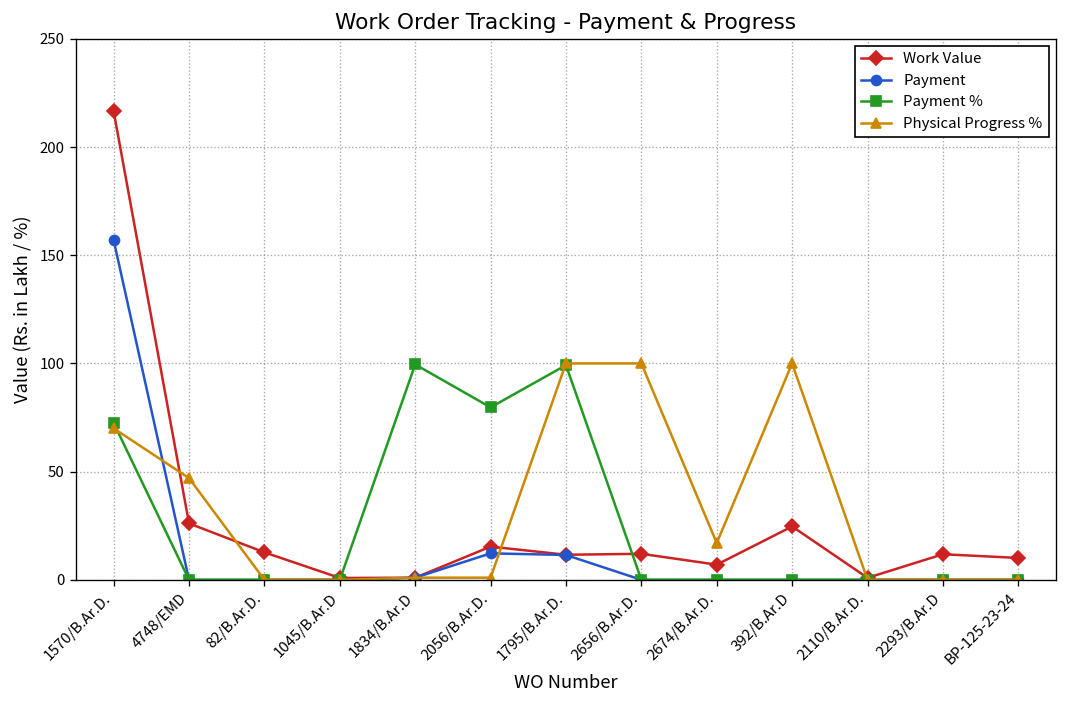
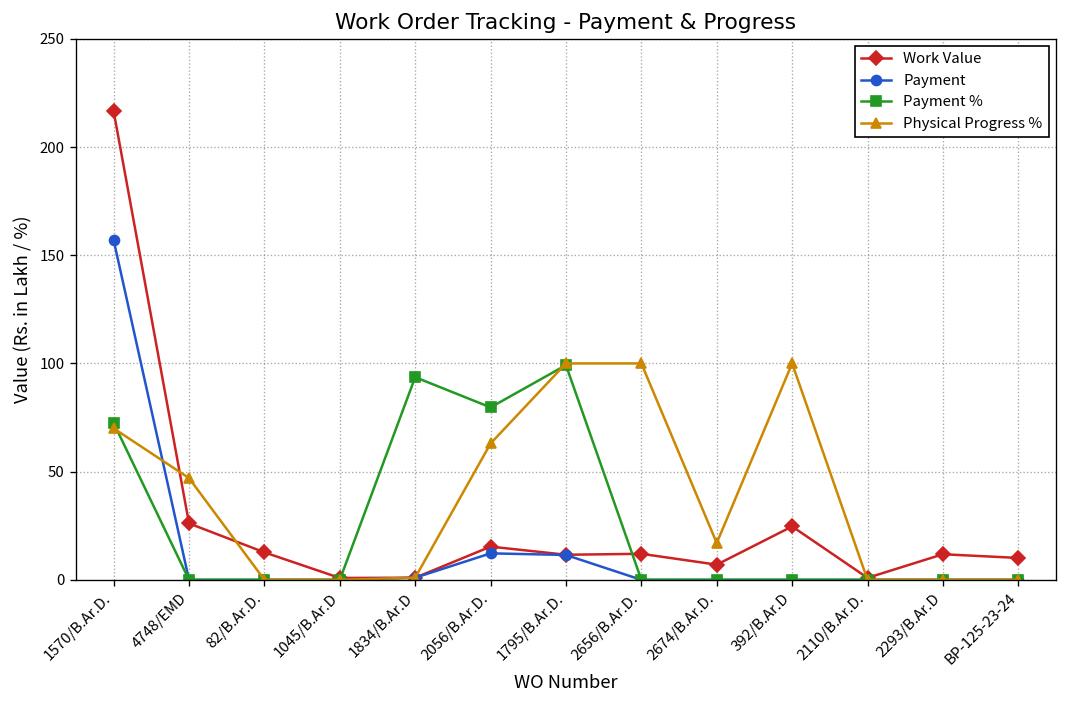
Payment %, 1834/B.Ar.D: 100 -> 94
Physical Progress %, 2056/B.Ar.D.: 1 -> 63
